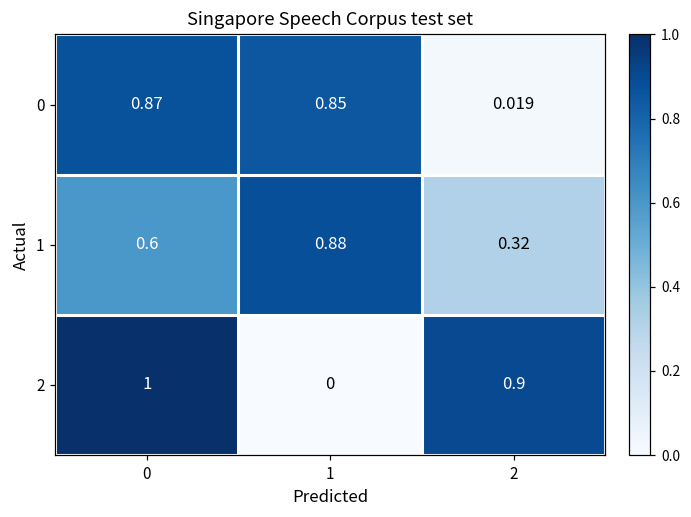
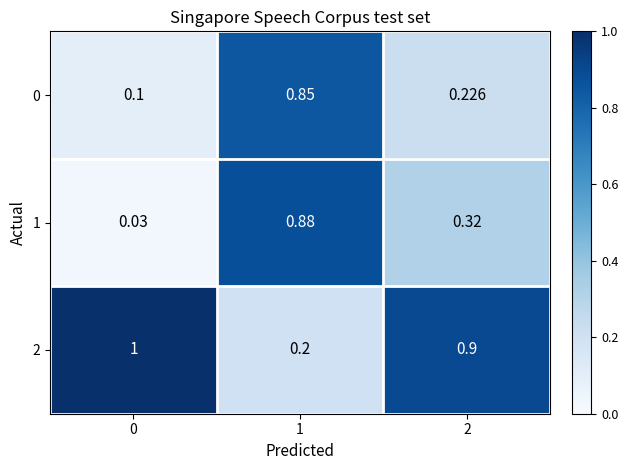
0, 0: 0.87 -> 0.1
0, 2: 0.019 -> 0.226
1, 0: 0.6 -> 0.03
2, 1: 0 -> 0.2
